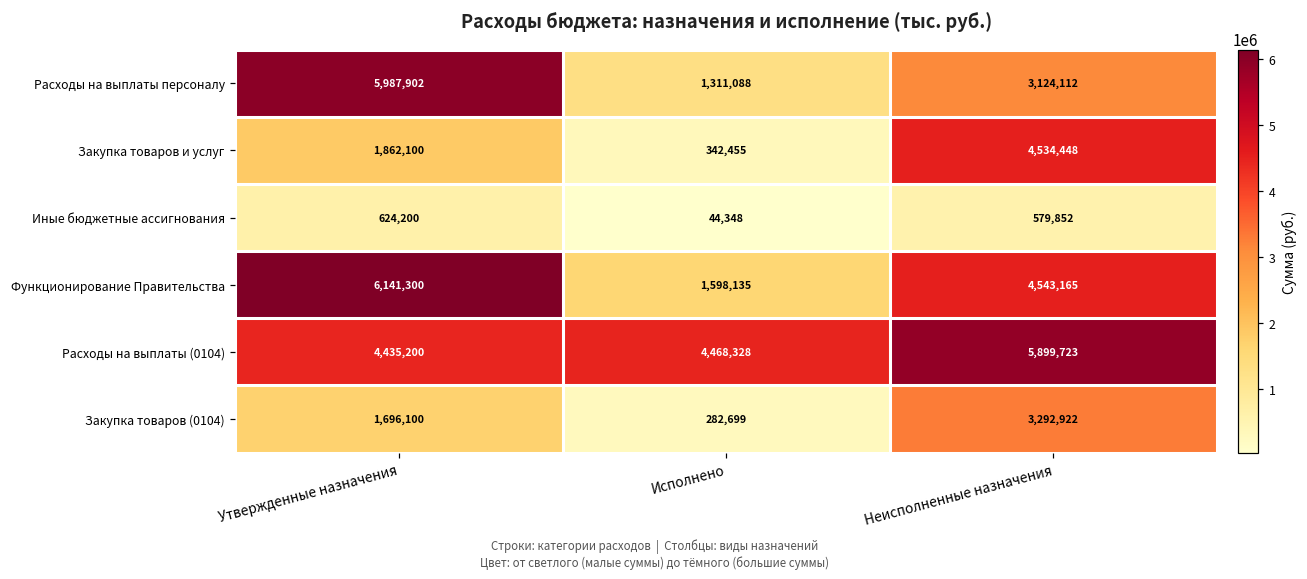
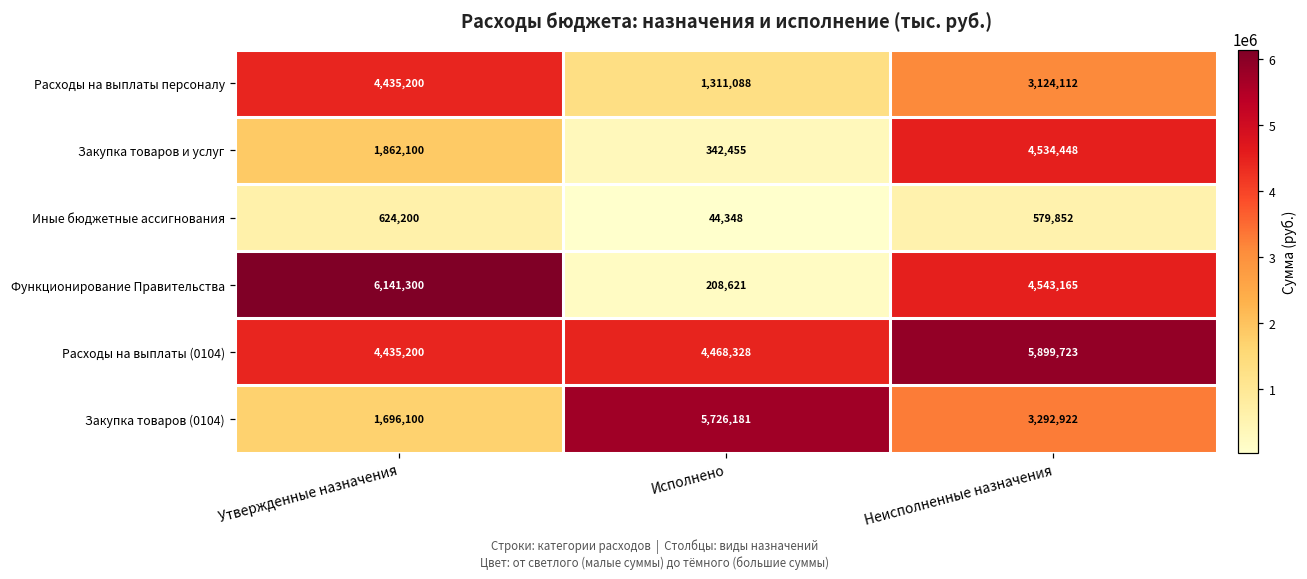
Расходы на выплаты персоналу, Утвержденные назначения: 5,987,902 -> 4,435,200
Функционирование Правительства, Исполнено: 1,598,135 -> 208,621
Закупка товаров (0104), Исполнено: 282,699 -> 5,726,181
